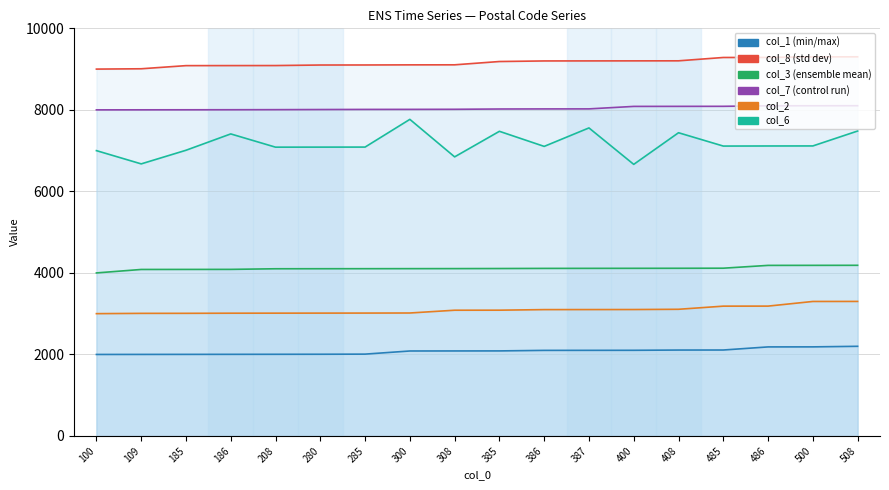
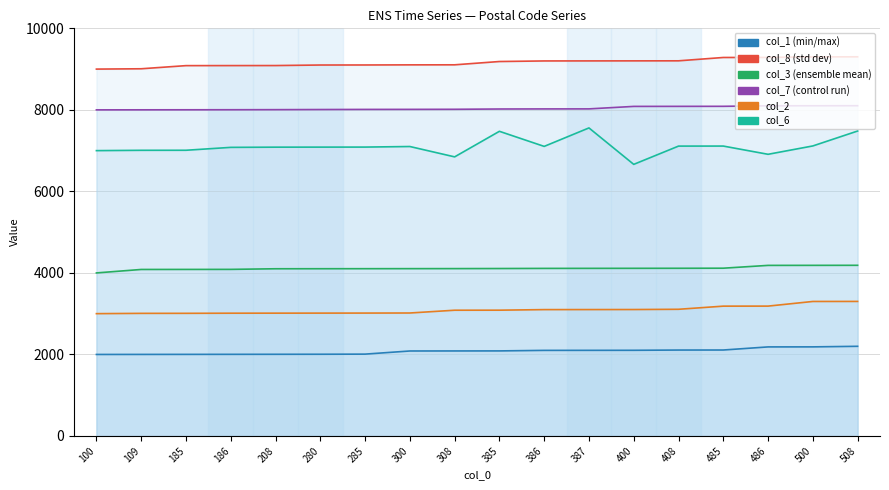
col_6, 109: 6700 -> 7000
col_6, 186: 7400 -> 7100
col_6, 300: 7800 -> 7100
col_6, 408: 7400 -> 7100
col_6, 486: 7100 -> 6900
